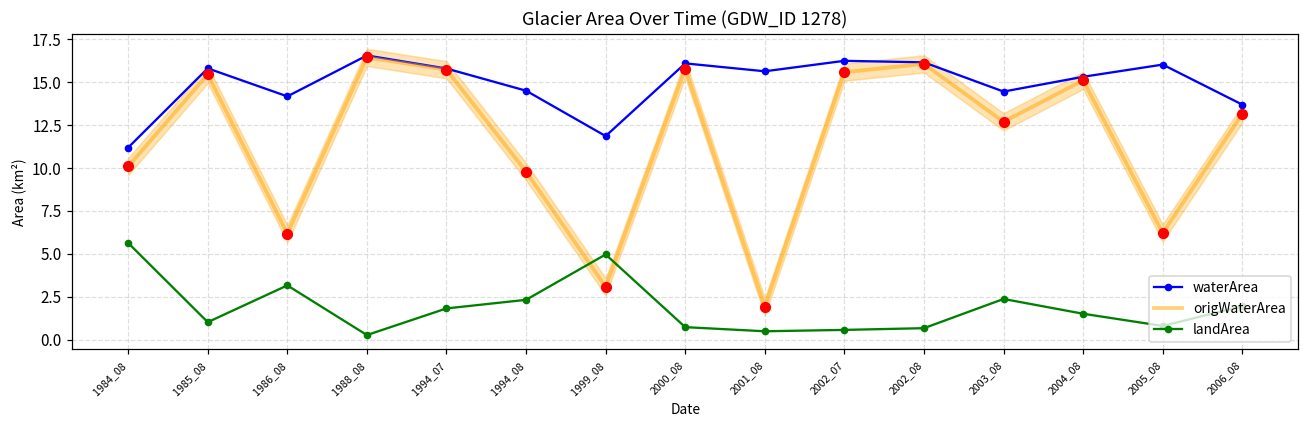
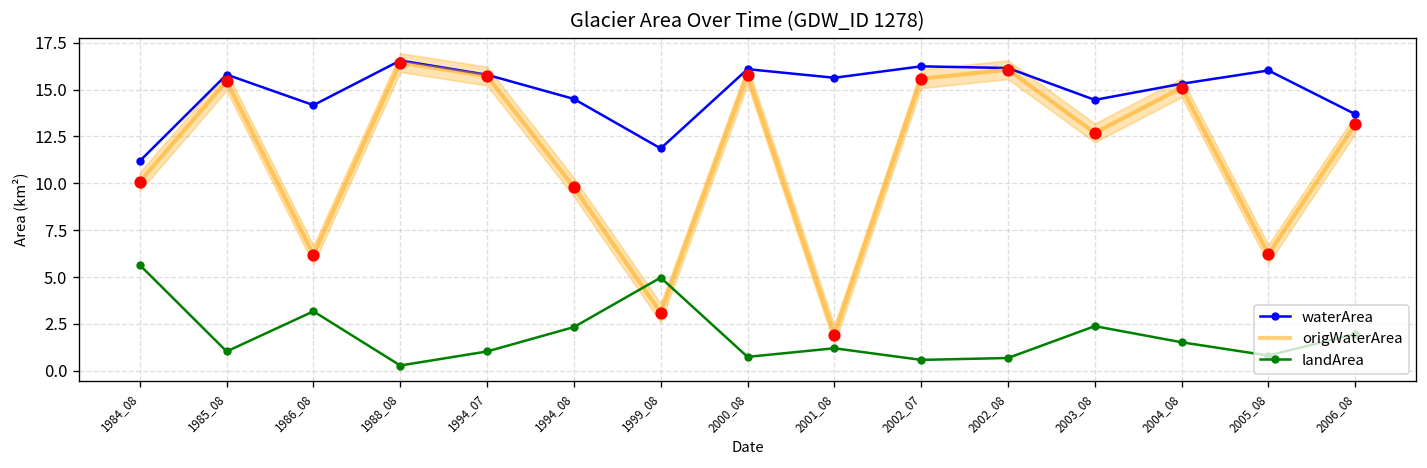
landArea, 1994_07: 1.8 -> 1.0
landArea, 2001_08: 0.5 -> 1.2
